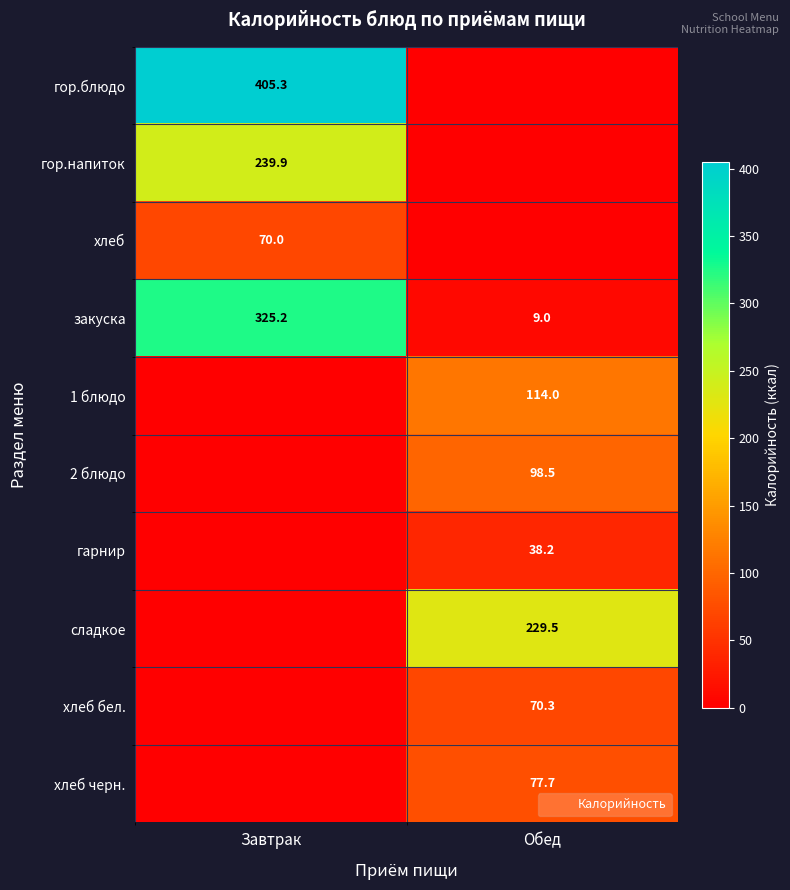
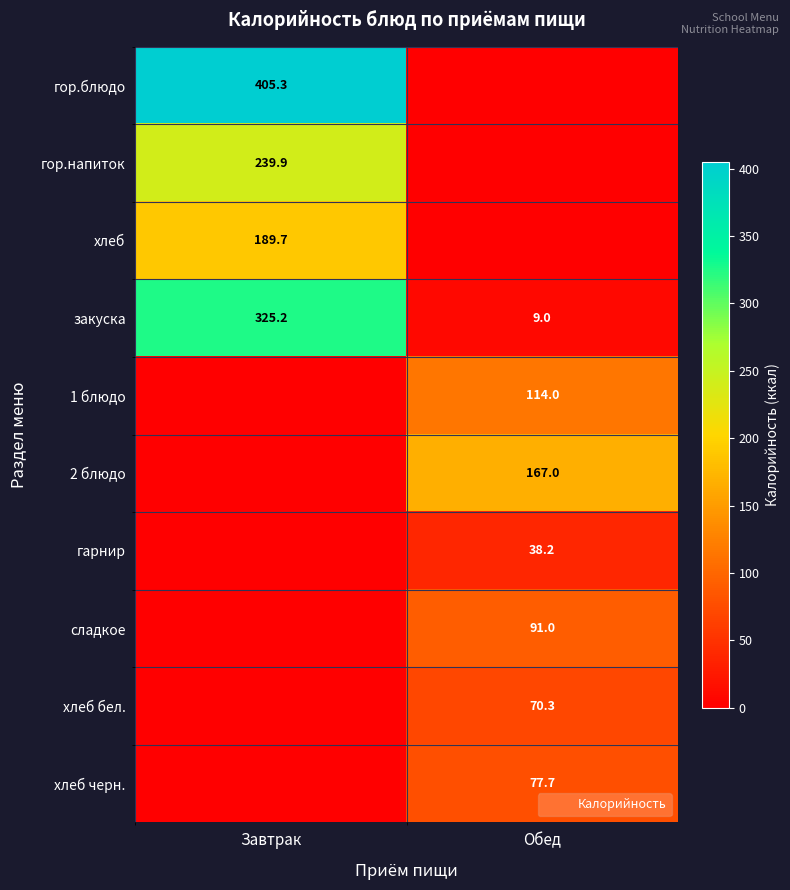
хлеб, Завтрак: 70.0 -> 189.7
2 блюдо, Обед: 98.5 -> 167.0
сладкое, Обед: 229.5 -> 91.0
